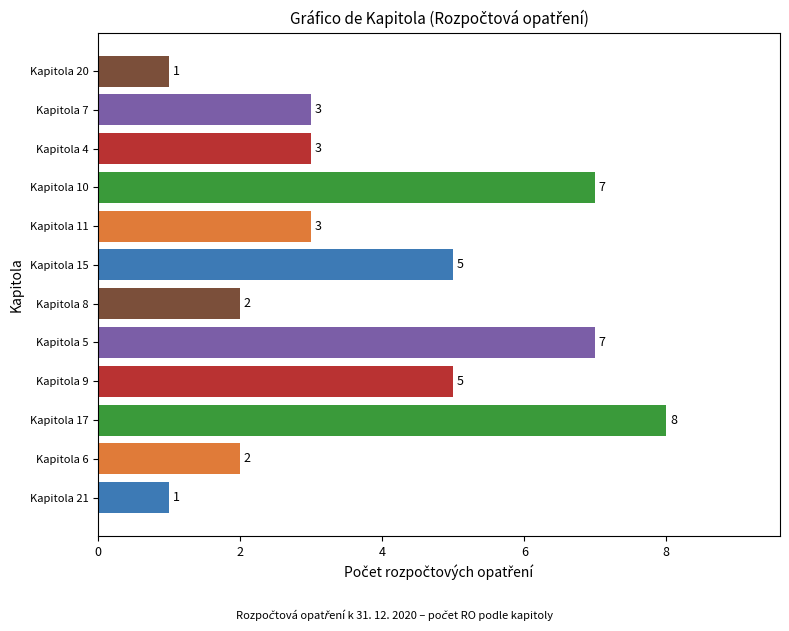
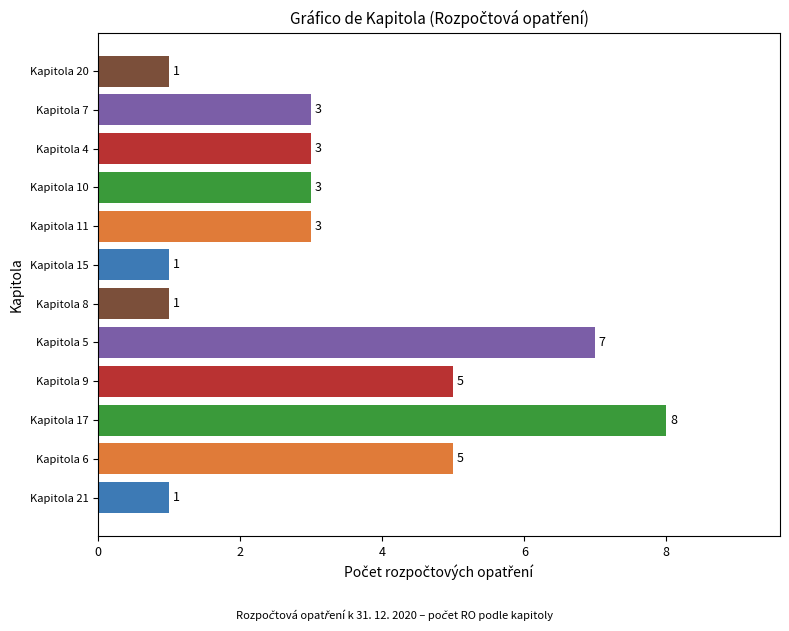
Kapitola 10: 7 -> 3
Kapitola 15: 5 -> 1
Kapitola 8: 2 -> 1
Kapitola 6: 2 -> 5
